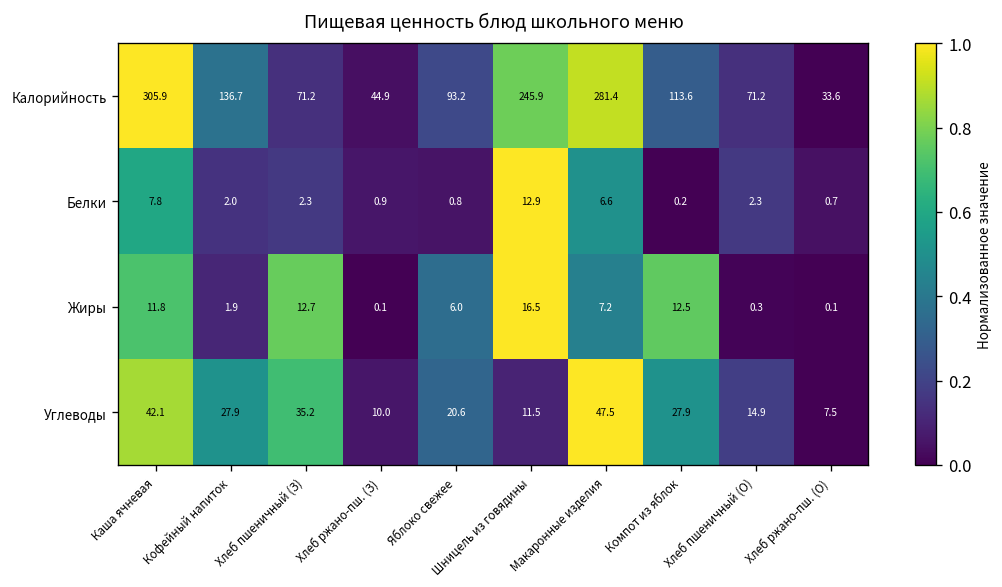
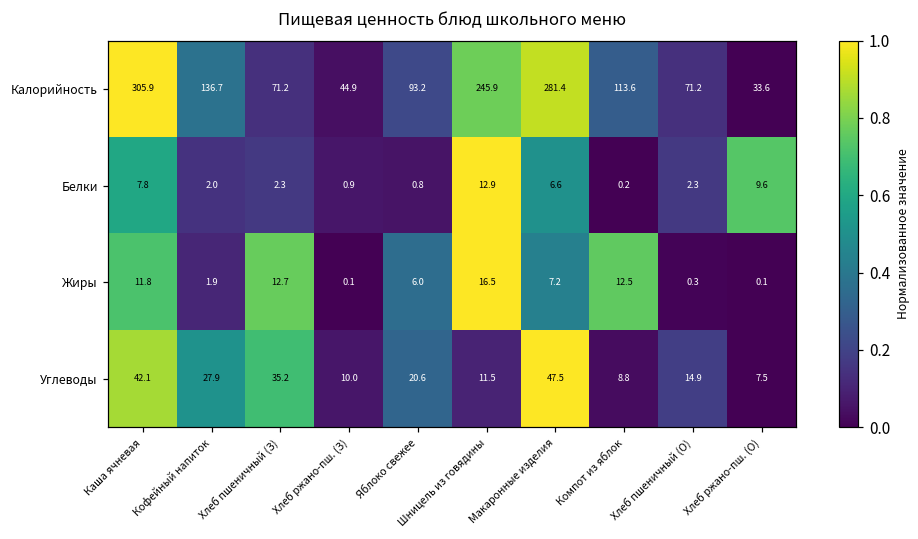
Белки, Хлеб ржано-пш. (О): 0.7 -> 9.6
Углеводы, Компот из яблок: 27.9 -> 8.8
